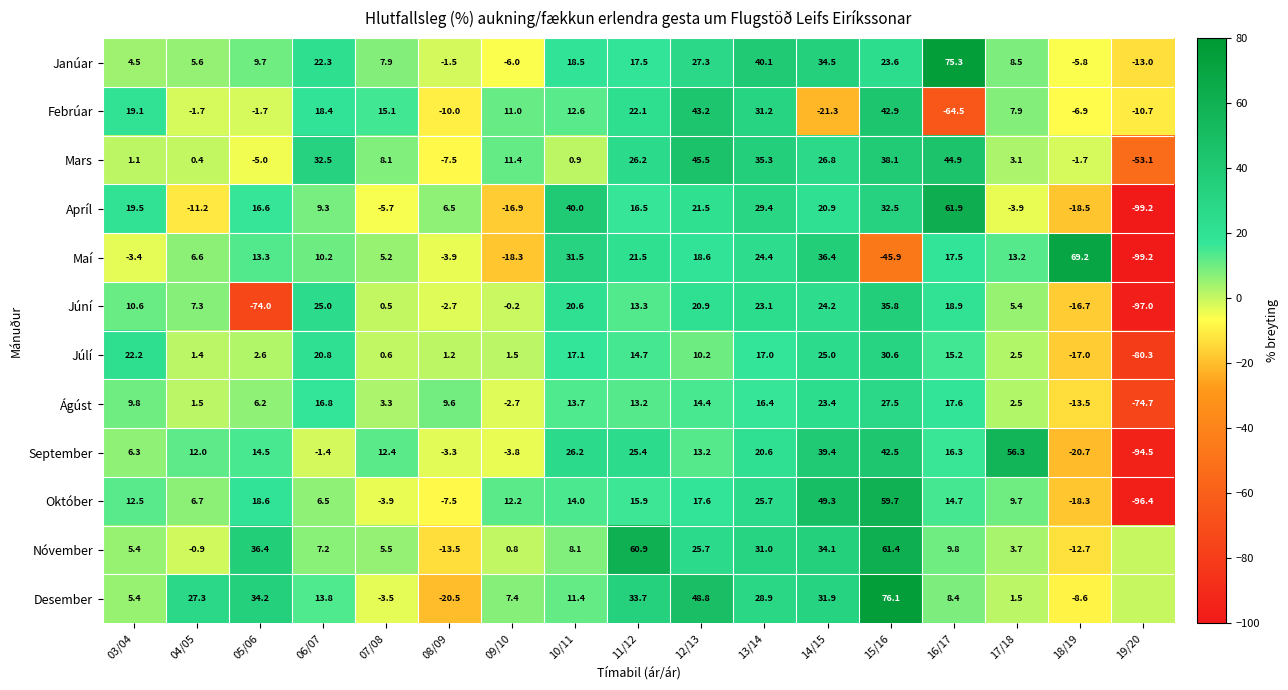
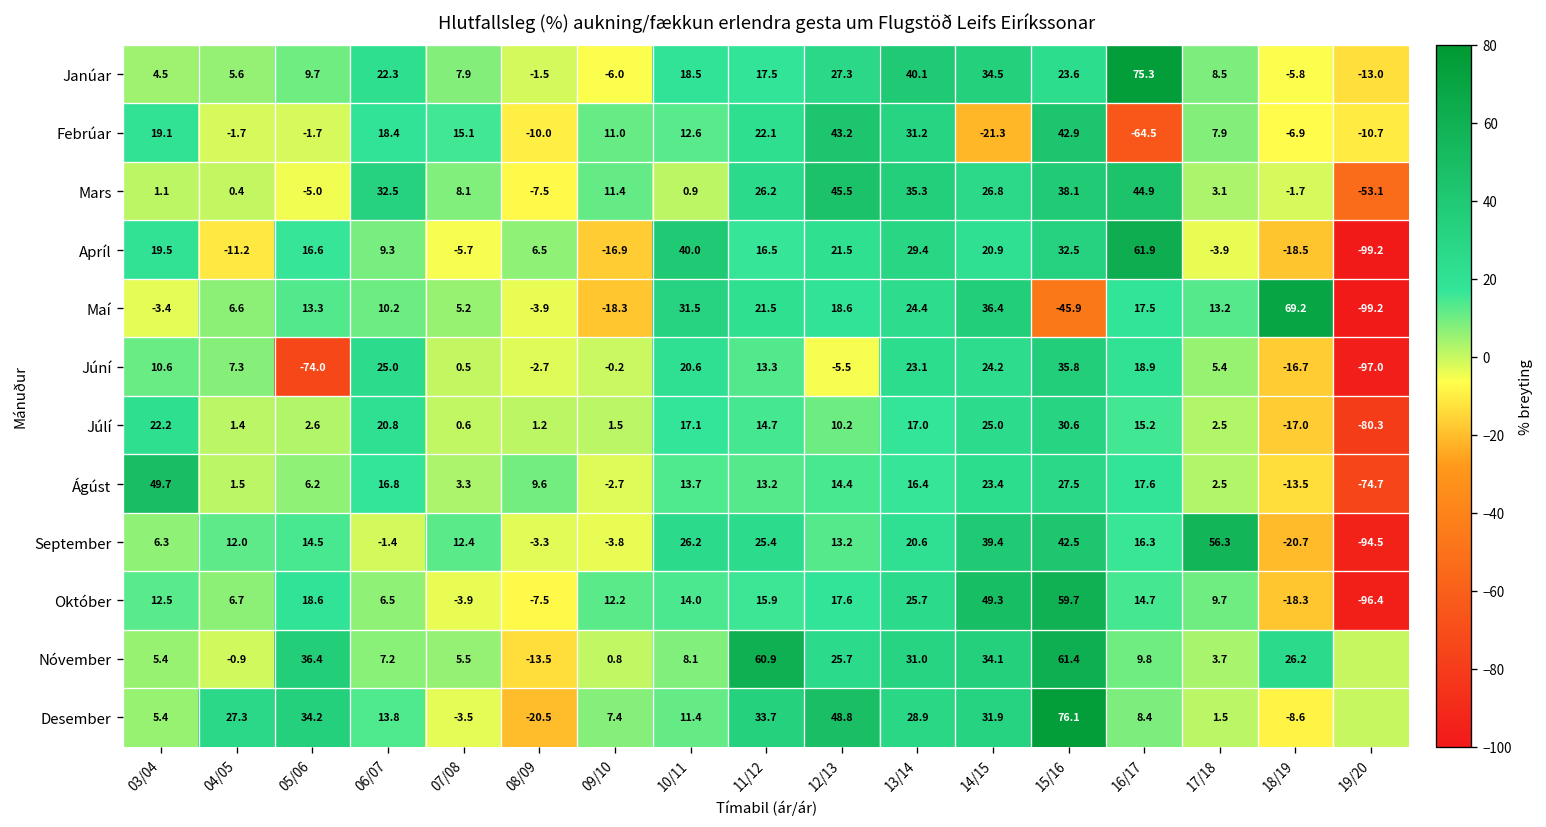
Júní, 12/13: 20.9 -> -5.5
Ágúst, 03/04: 9.8 -> 49.7
Nóvember, 18/19: -12.7 -> 26.2
